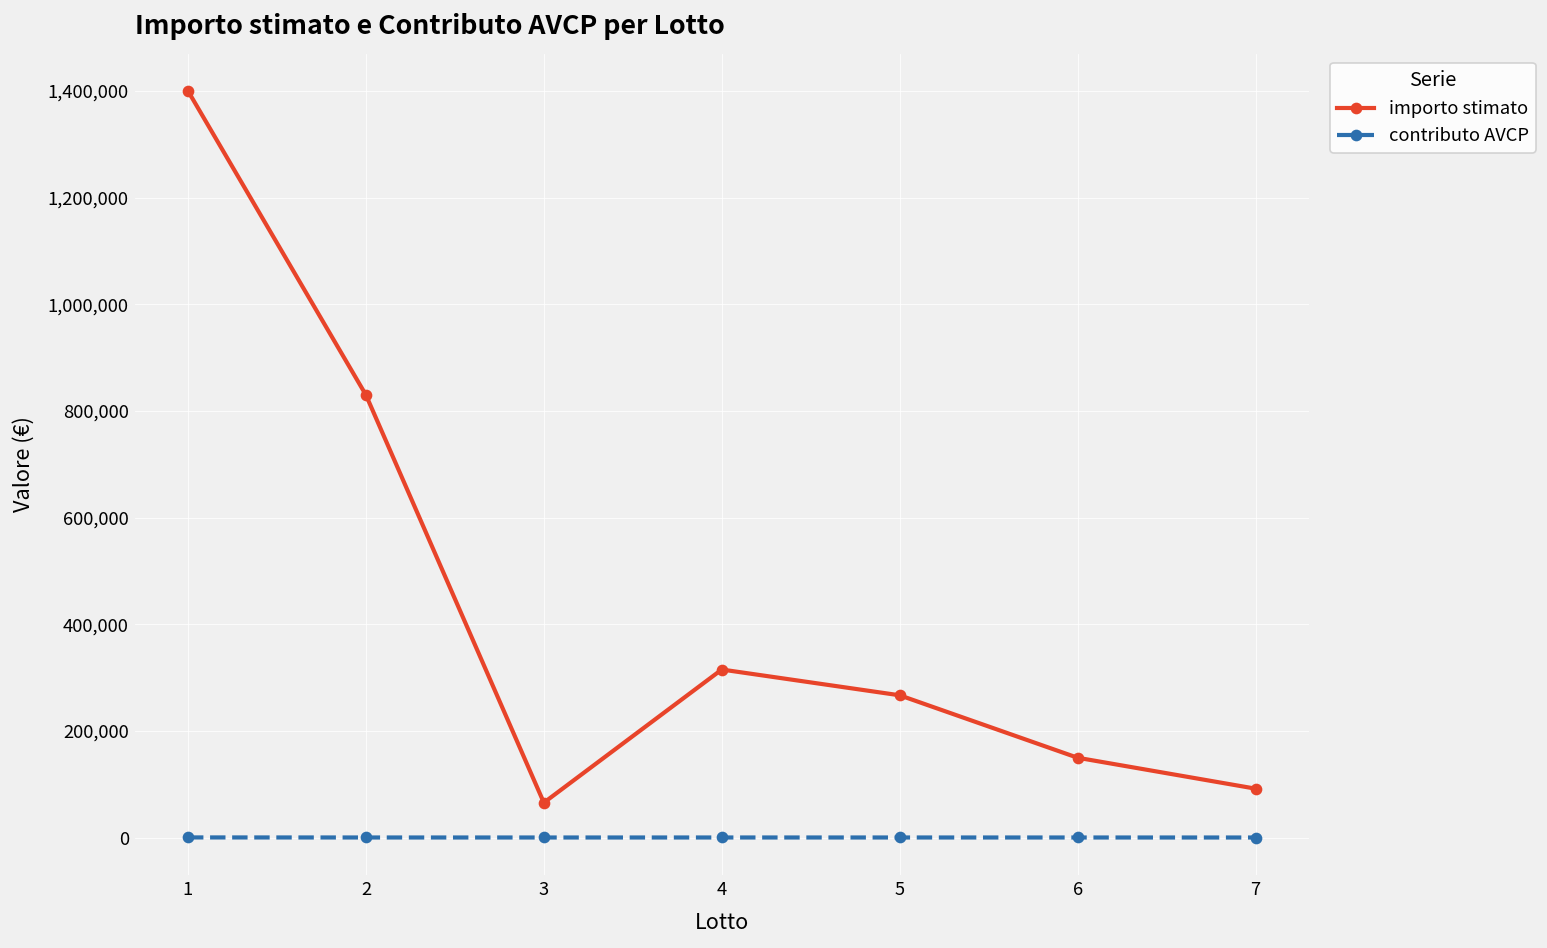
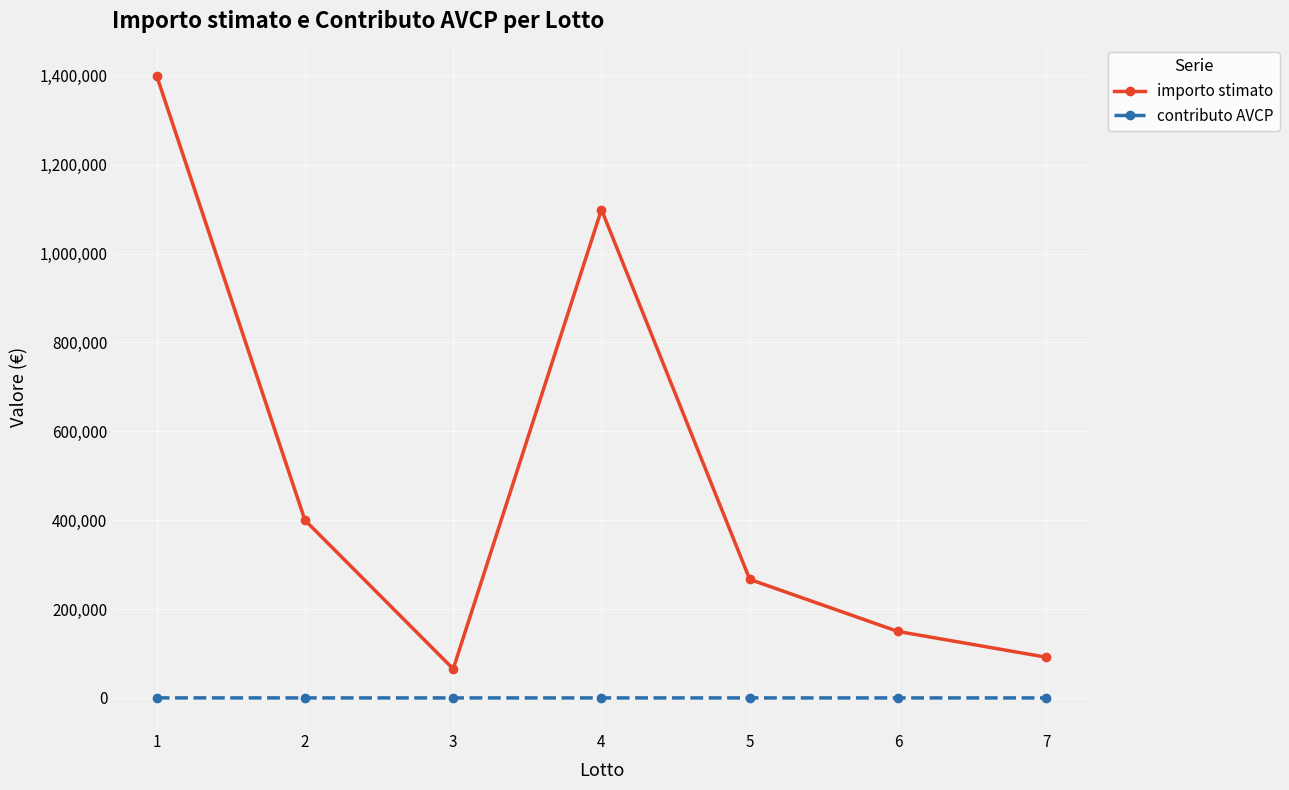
importo stimato, 2: 830,000 -> 400,000
importo stimato, 4: 320,000 -> 1,100,000
